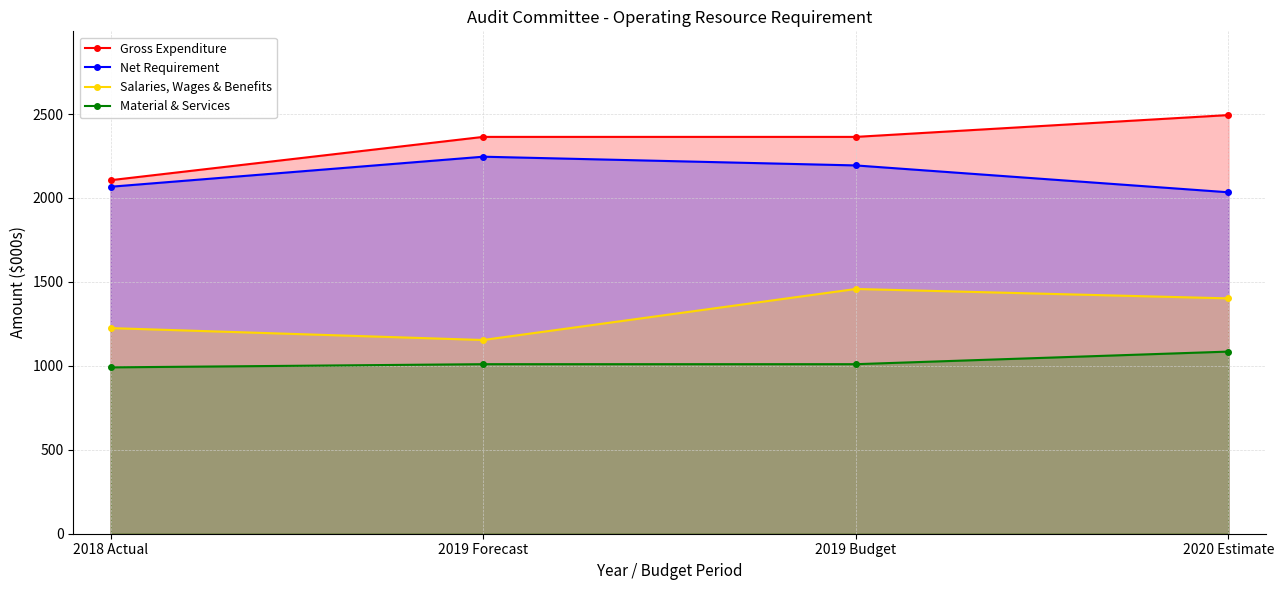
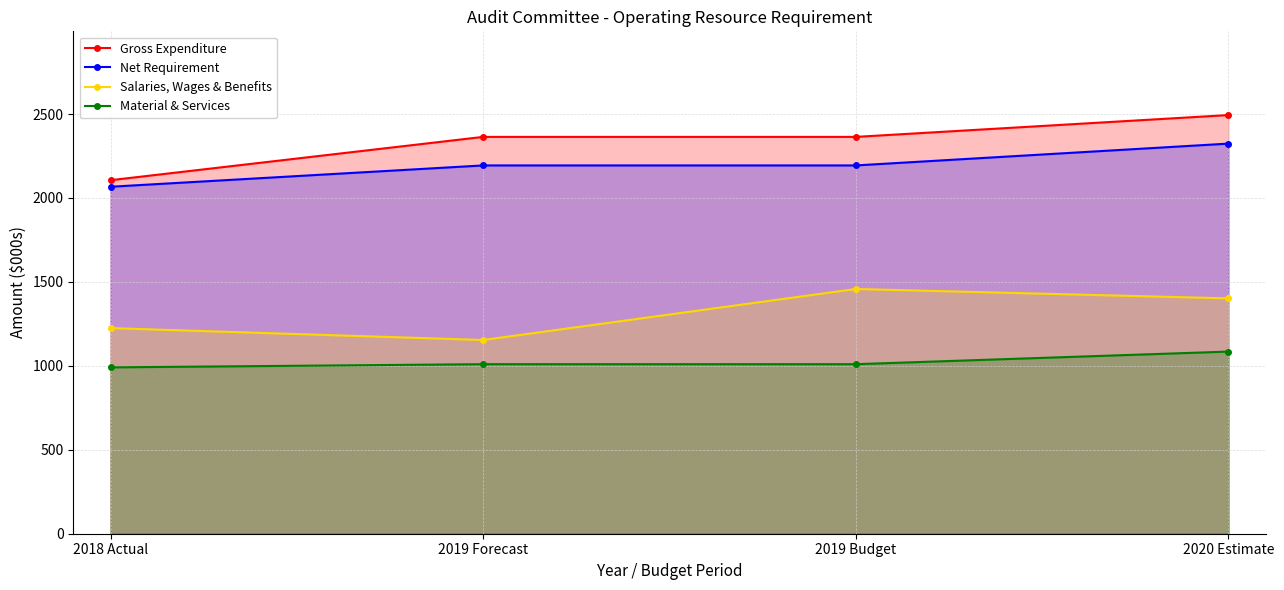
Net Requirement, 2019 Forecast: 2250 -> 2190
Net Requirement, 2020 Estimate: 2030 -> 2320
